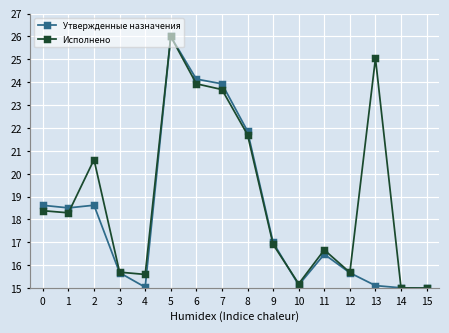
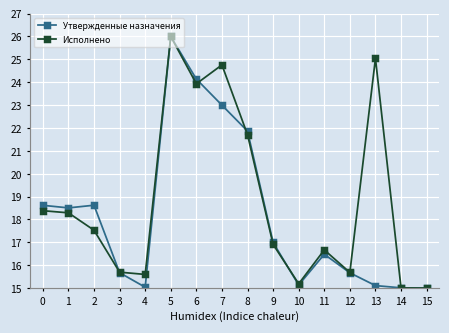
Исполнено, 2: 20.6 -> 17.5
Утвержденные назначения, 7: 23.9 -> 23.0
Исполнено, 7: 23.7 -> 24.8
